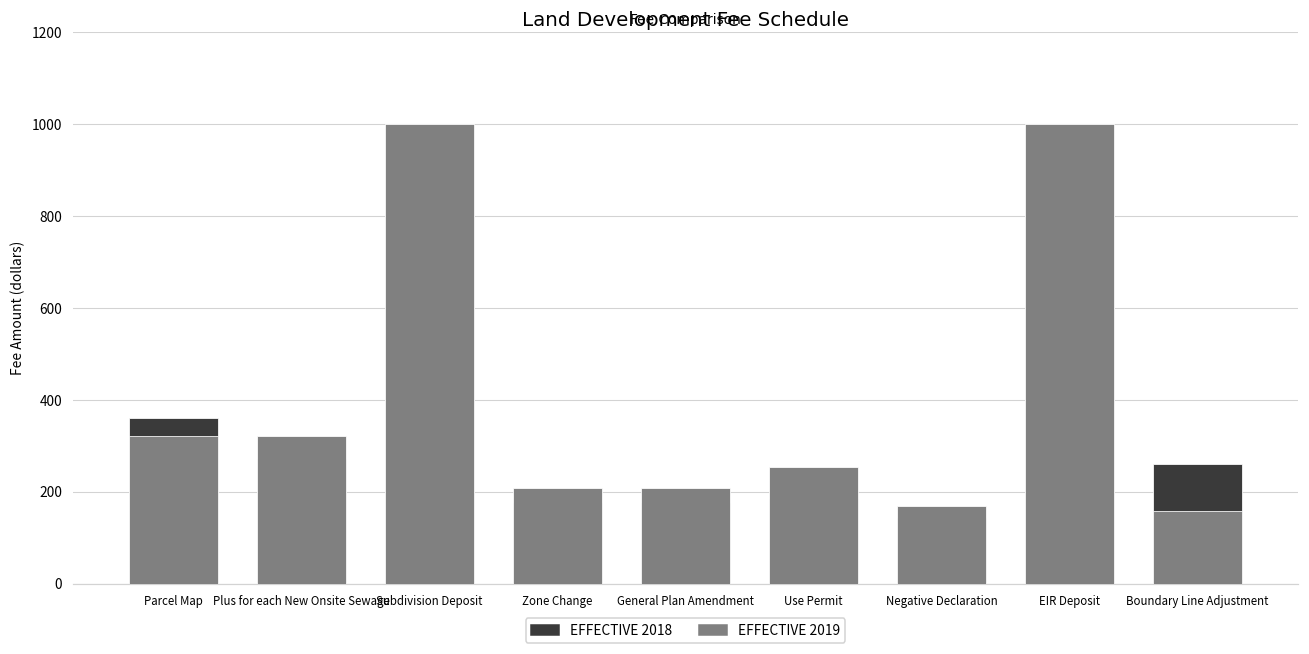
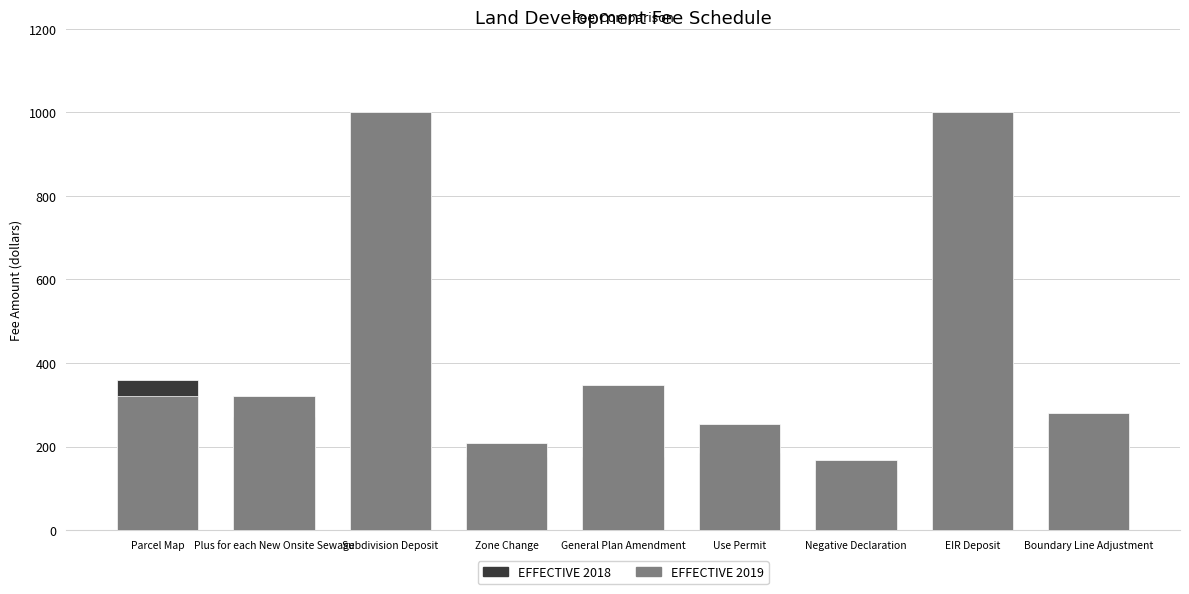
EFFECTIVE 2019, General Plan Amendment: 210 -> 350
EFFECTIVE 2019, Boundary Line Adjustment: 160 -> 280
